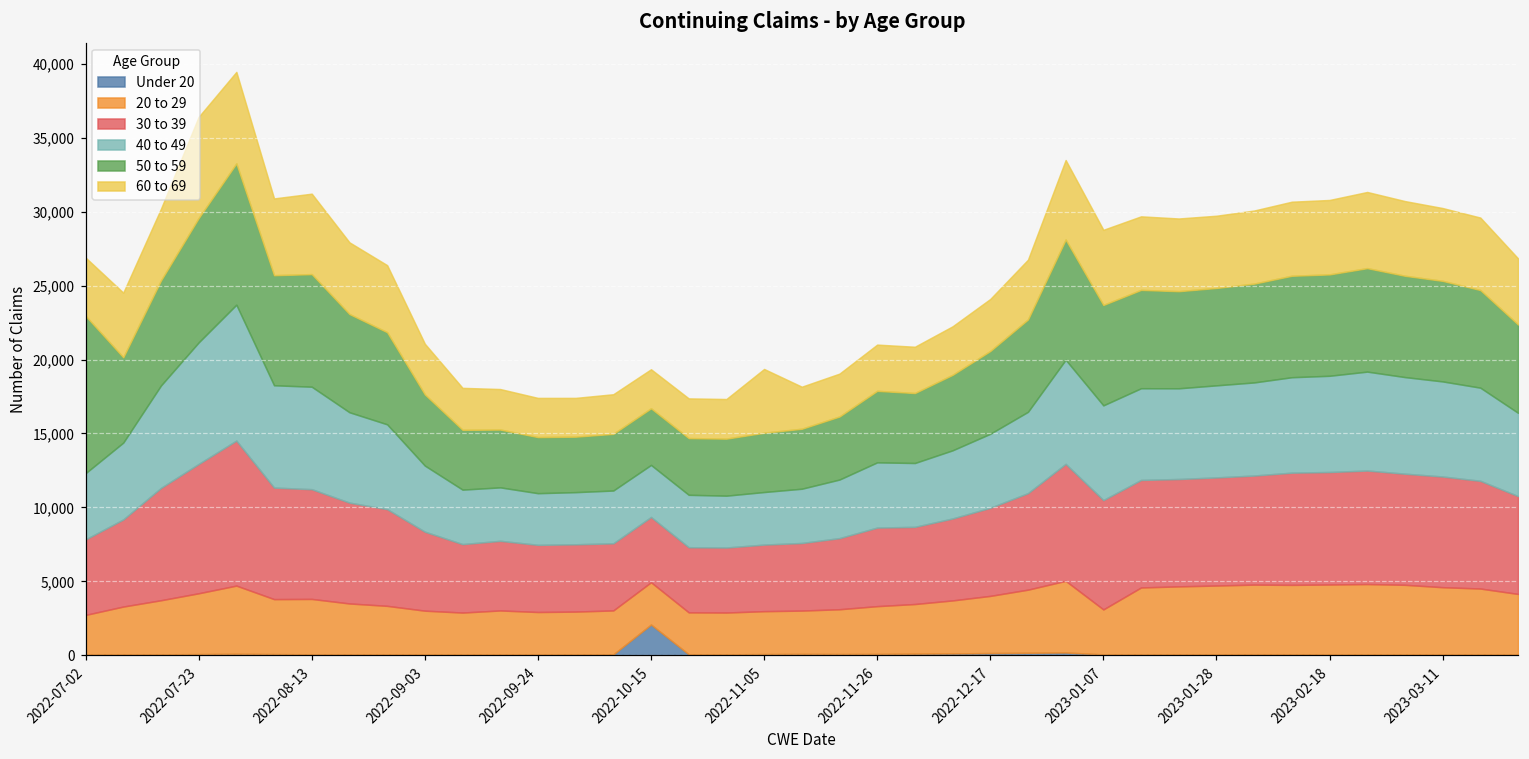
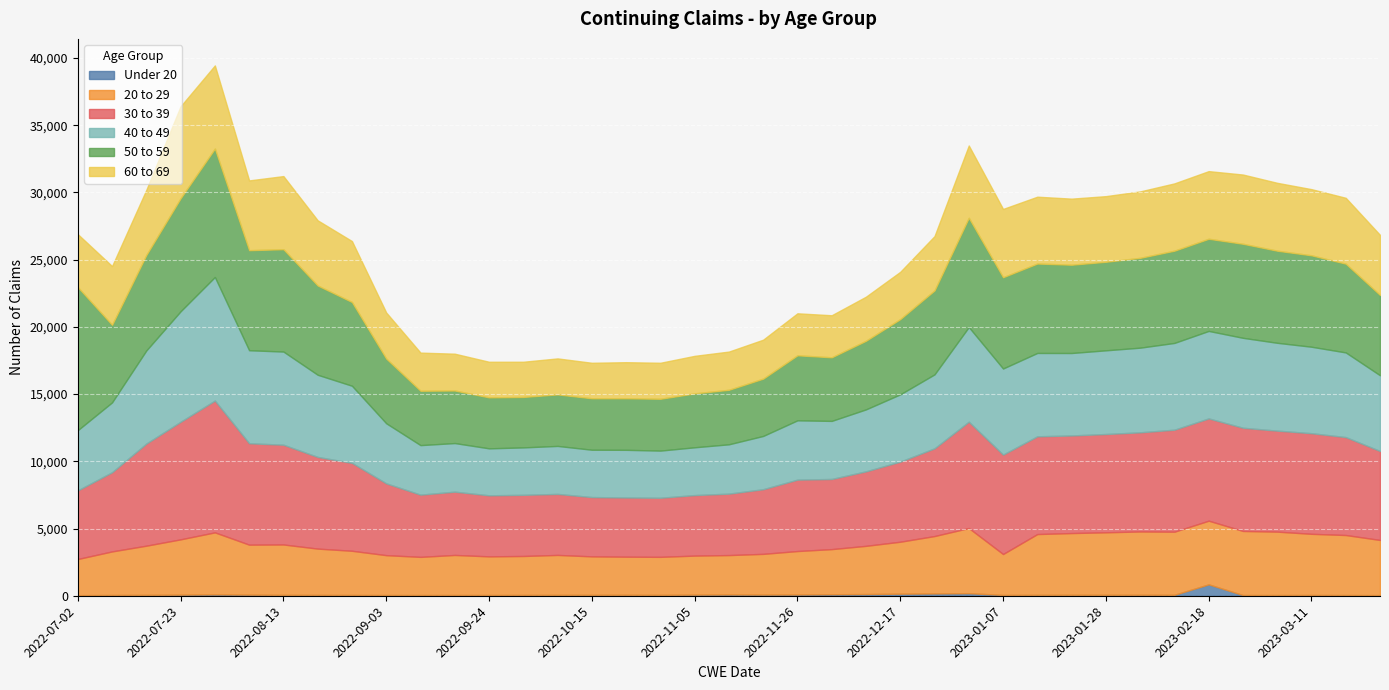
Under 20, 2022-10-15: 2,100 -> 100
60 to 69, 2022-11-05: 4,300 -> 2,800
Under 20, 2023-02-18: 100 -> 800
